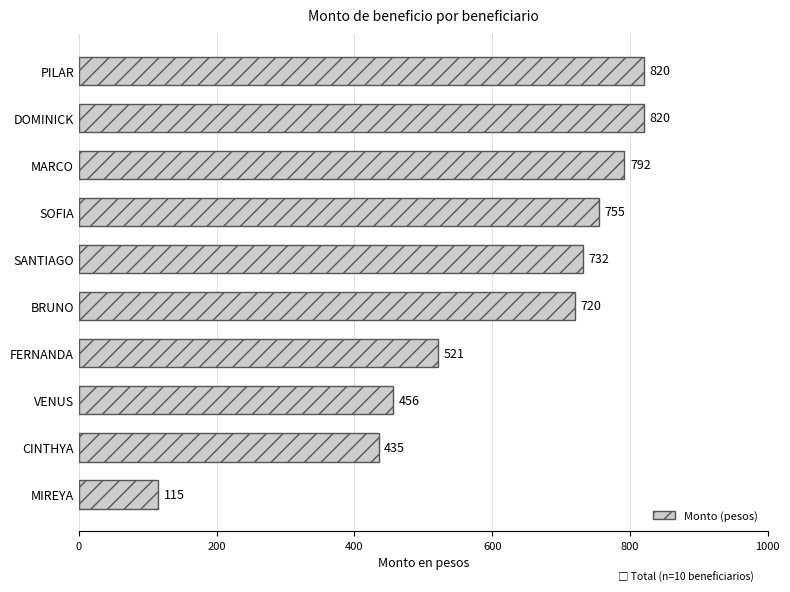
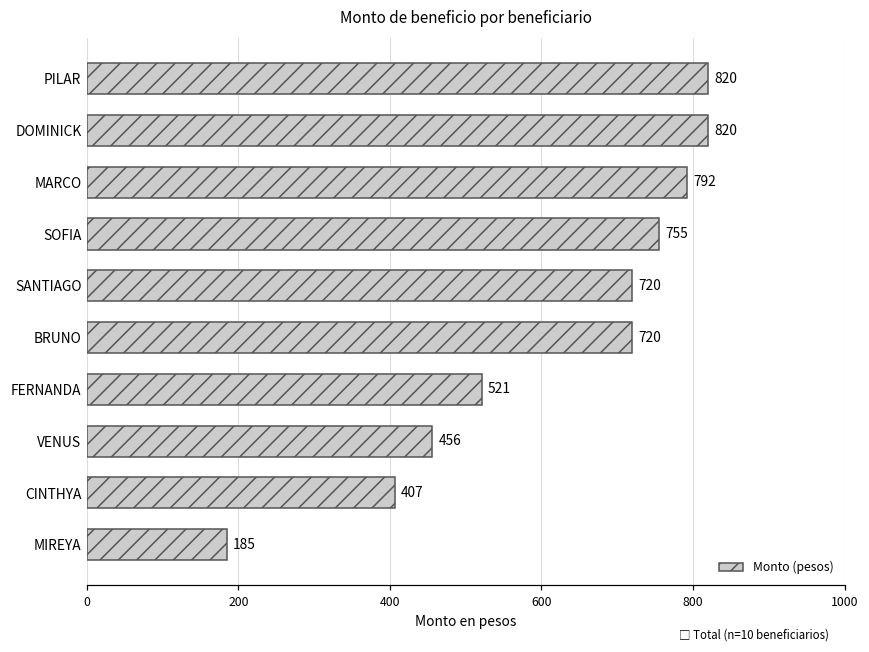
SANTIAGO: 732 -> 720
CINTHYA: 435 -> 407
MIREYA: 115 -> 185
